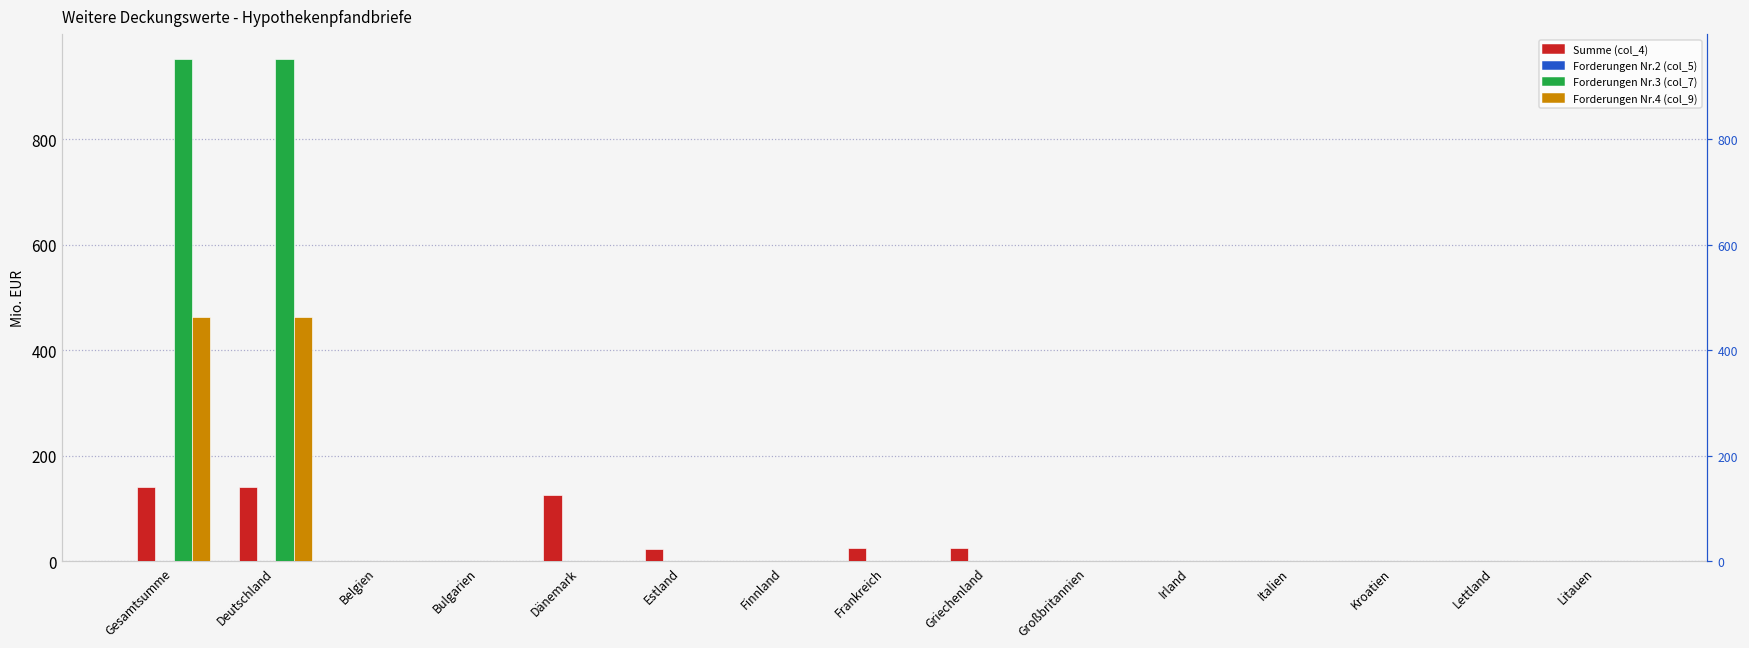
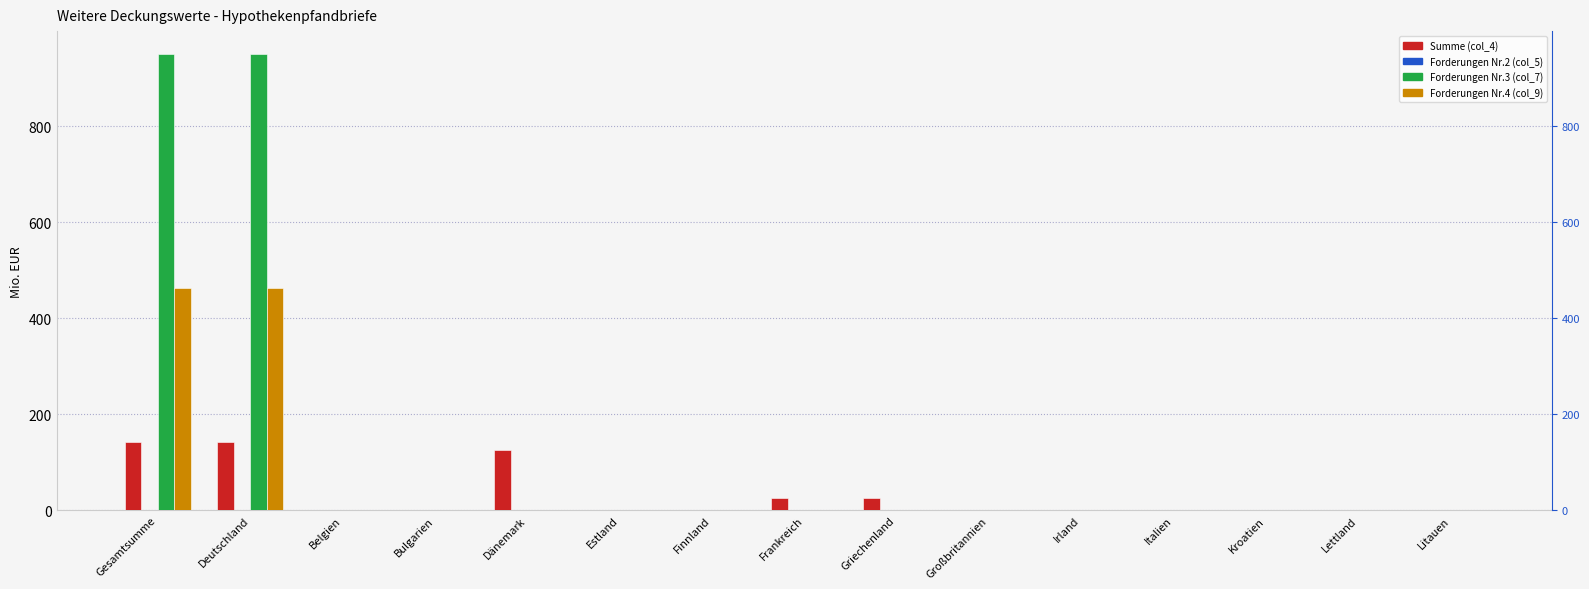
Summe (col_4), Estland: 20 -> 0
